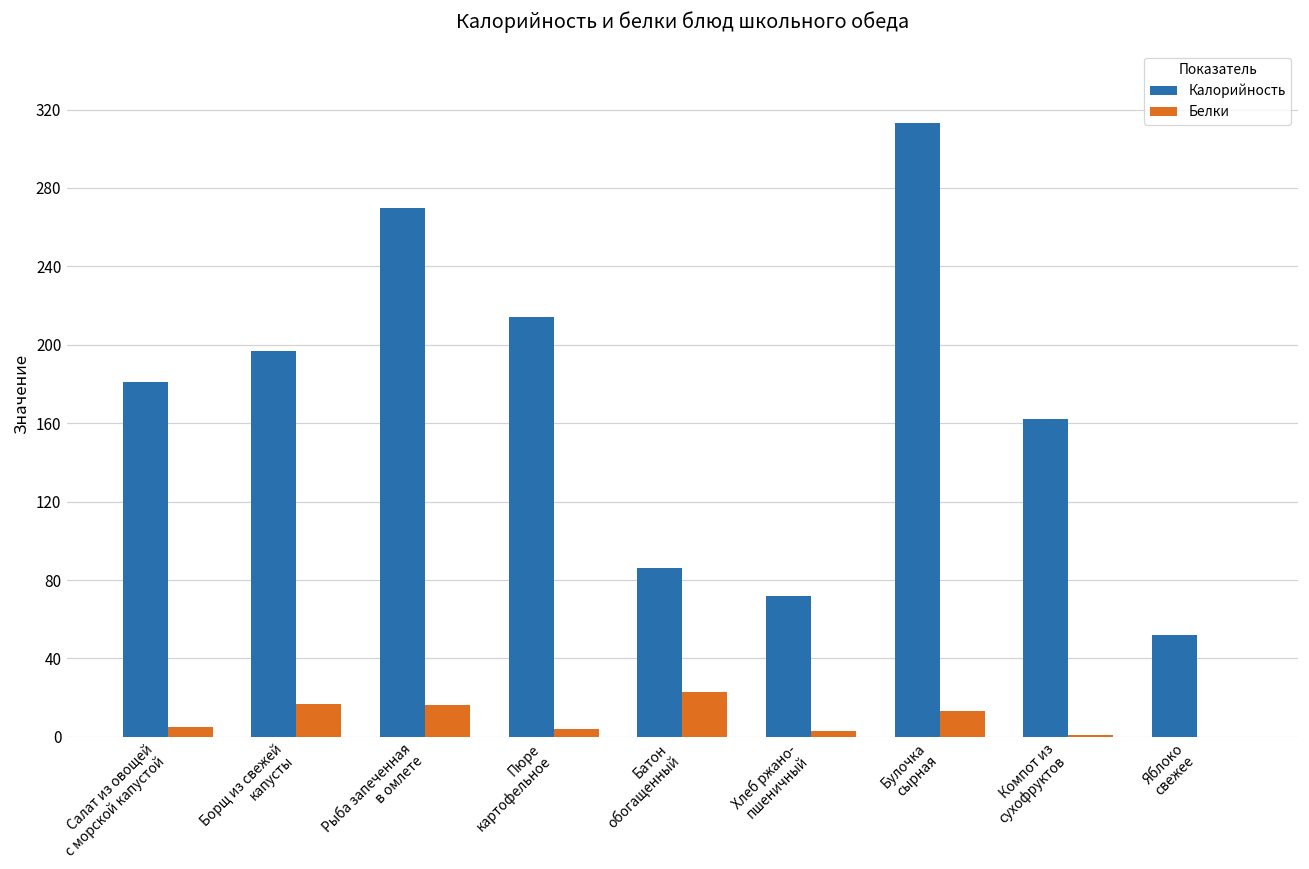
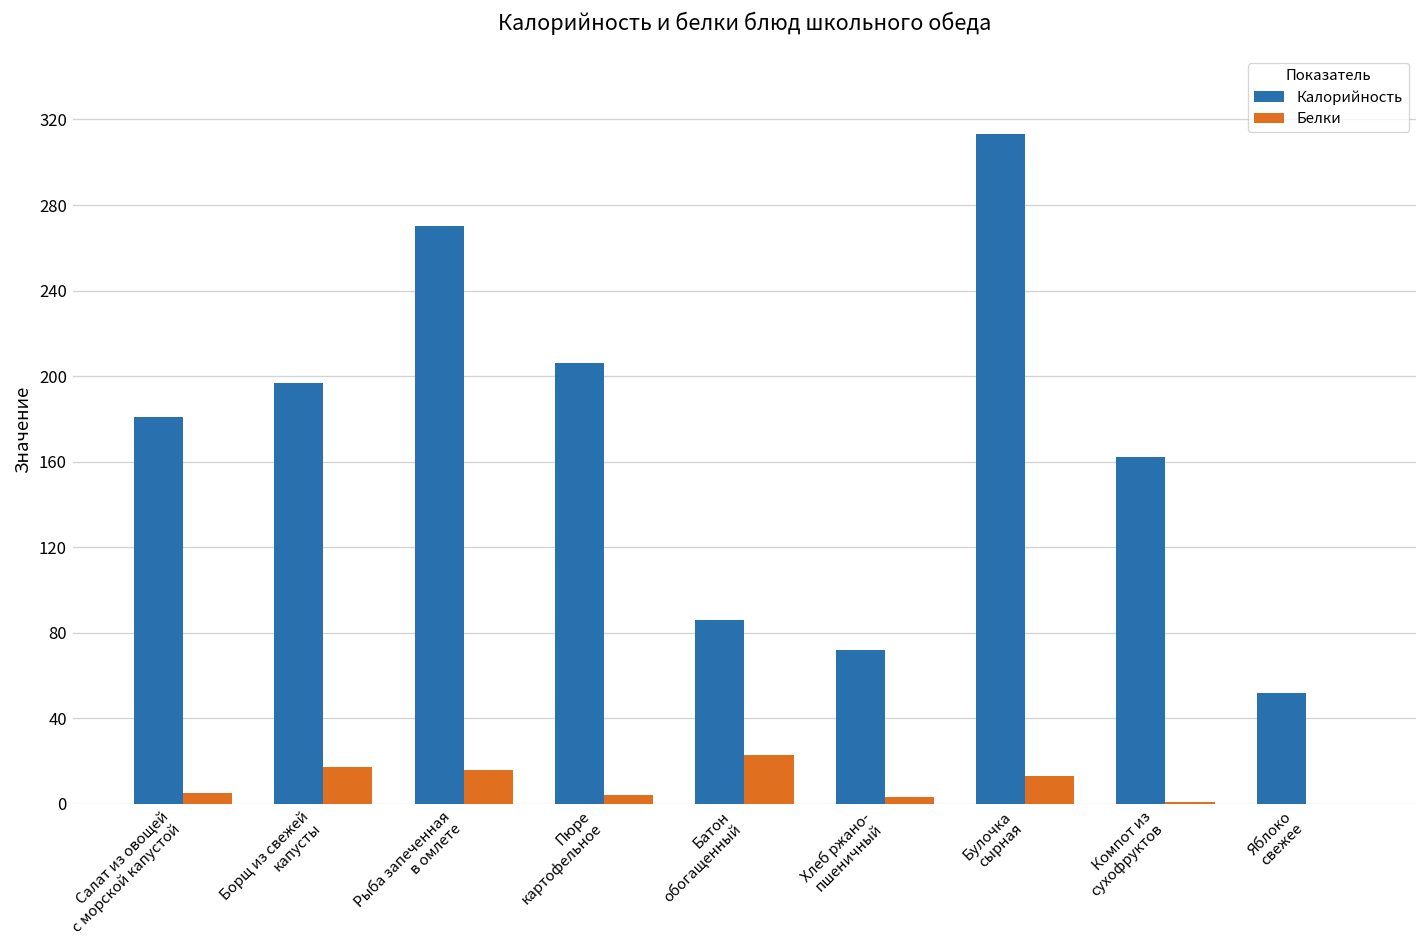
Калорийность, Пюре картофельное: 214 -> 206
